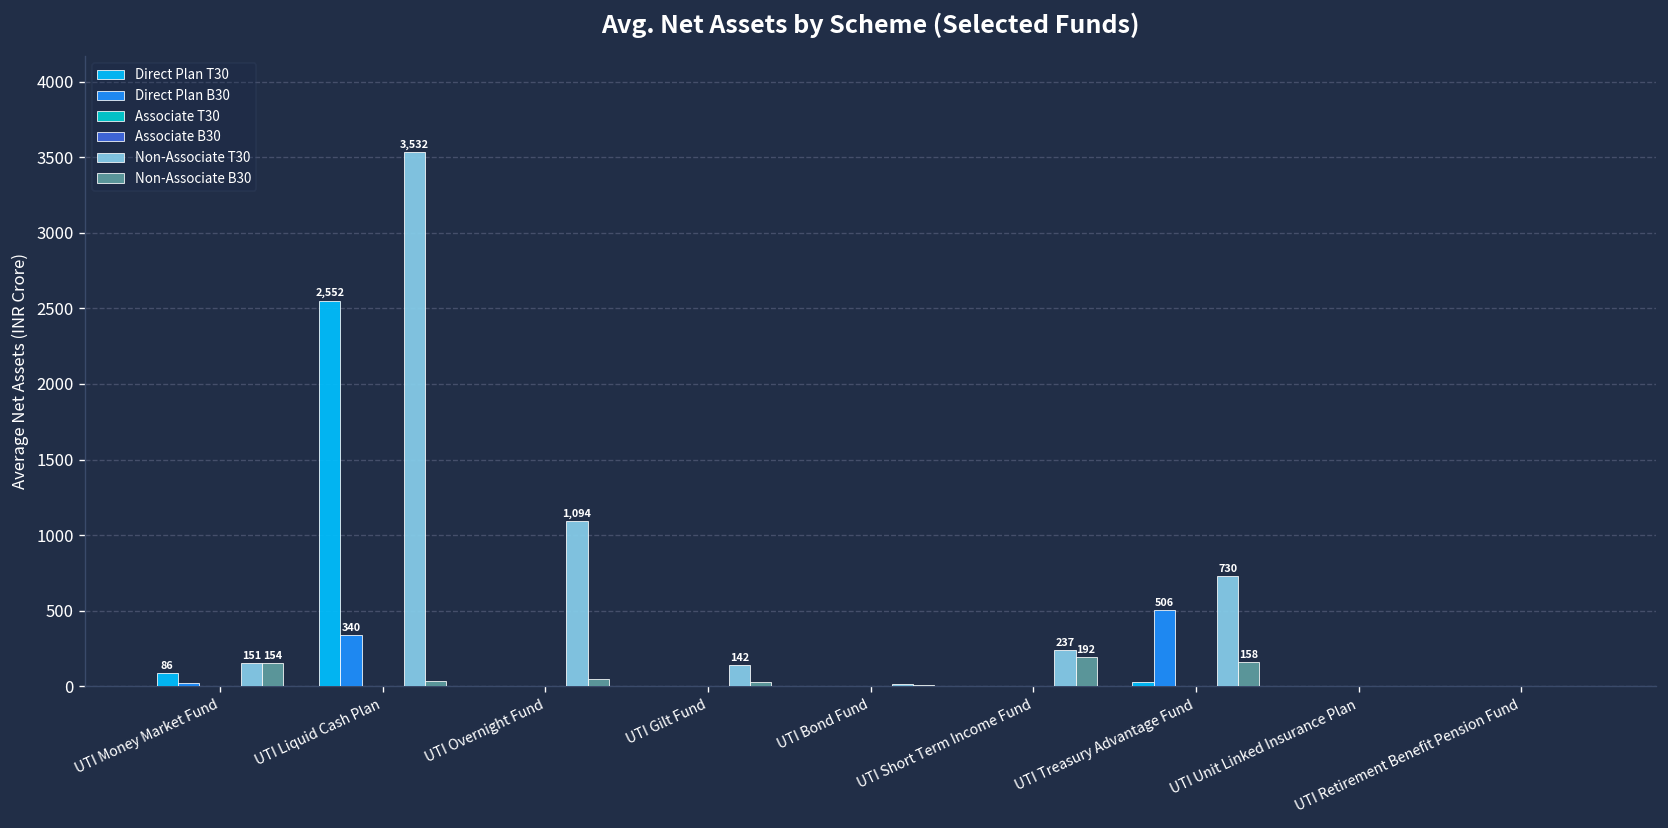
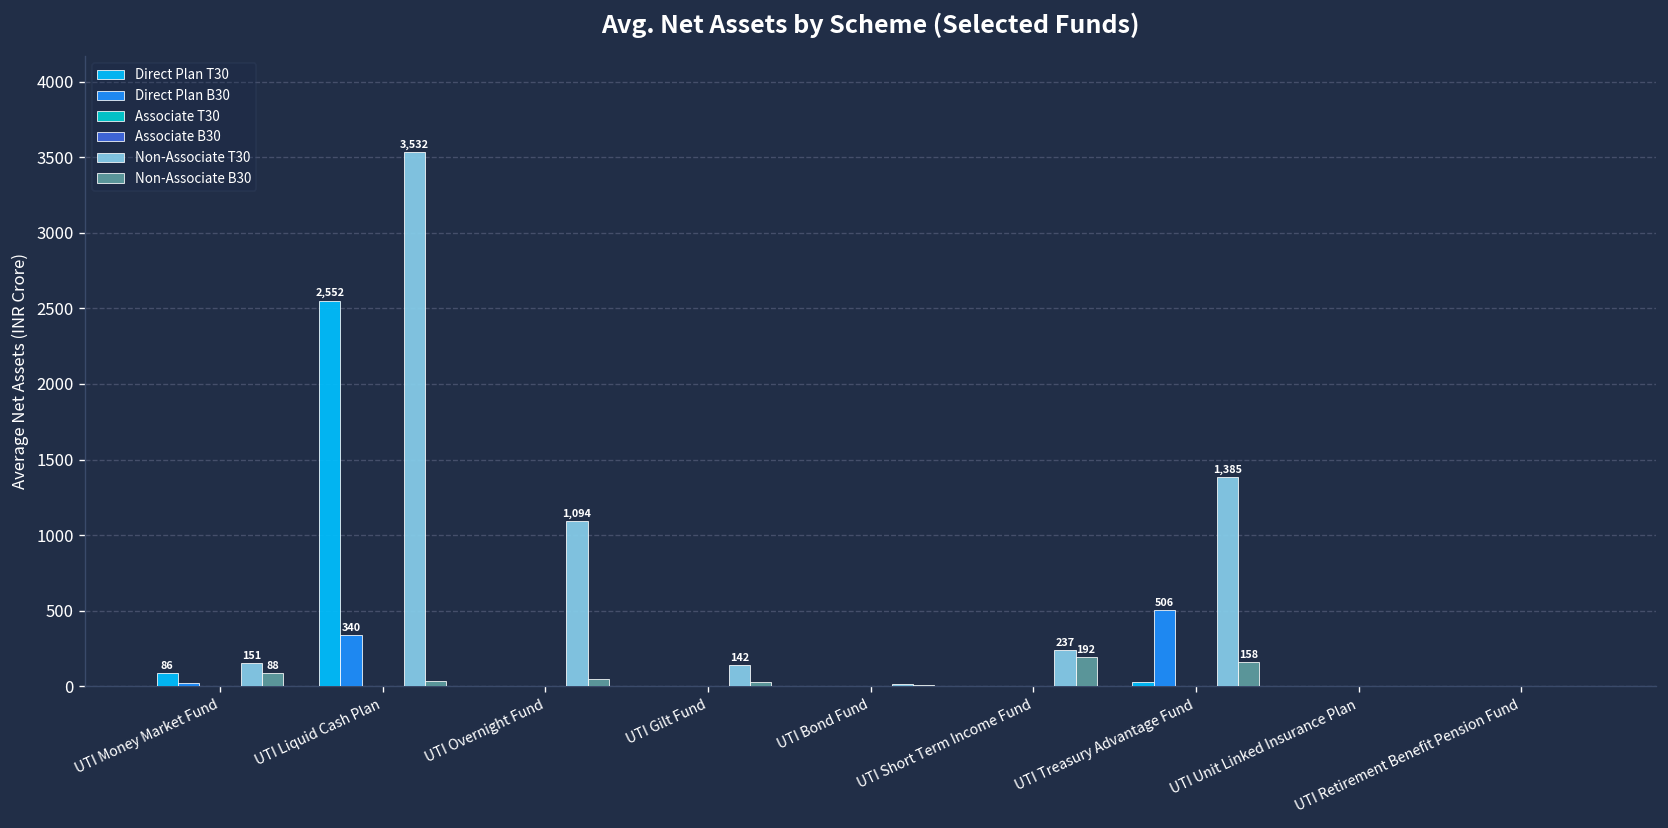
Non-Associate B30, UTI Money Market Fund: 154 -> 88
Non-Associate T30, UTI Treasury Advantage Fund: 730 -> 1,385
